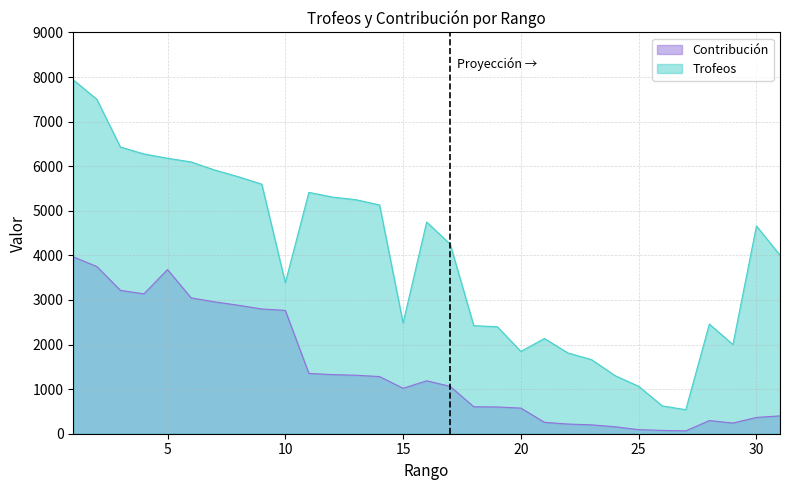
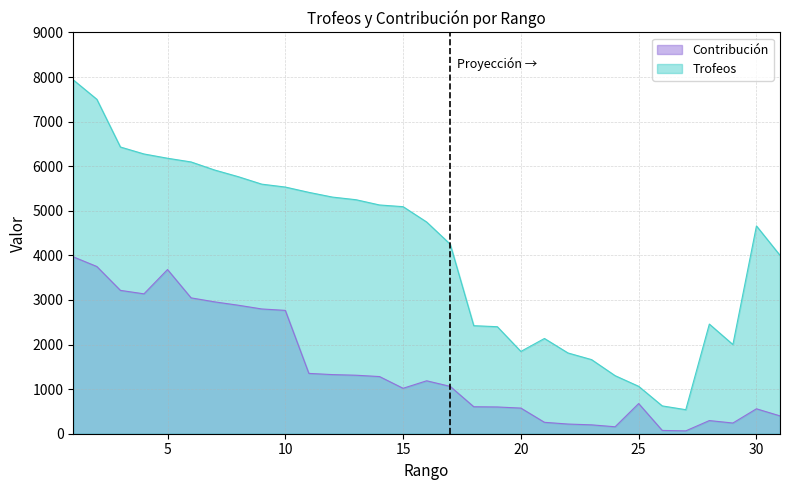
Trofeos, 10: 3400 -> 5500
Trofeos, 15: 2500 -> 5100
Contribución, 25: 100 -> 700
Contribución, 30: 400 -> 600
